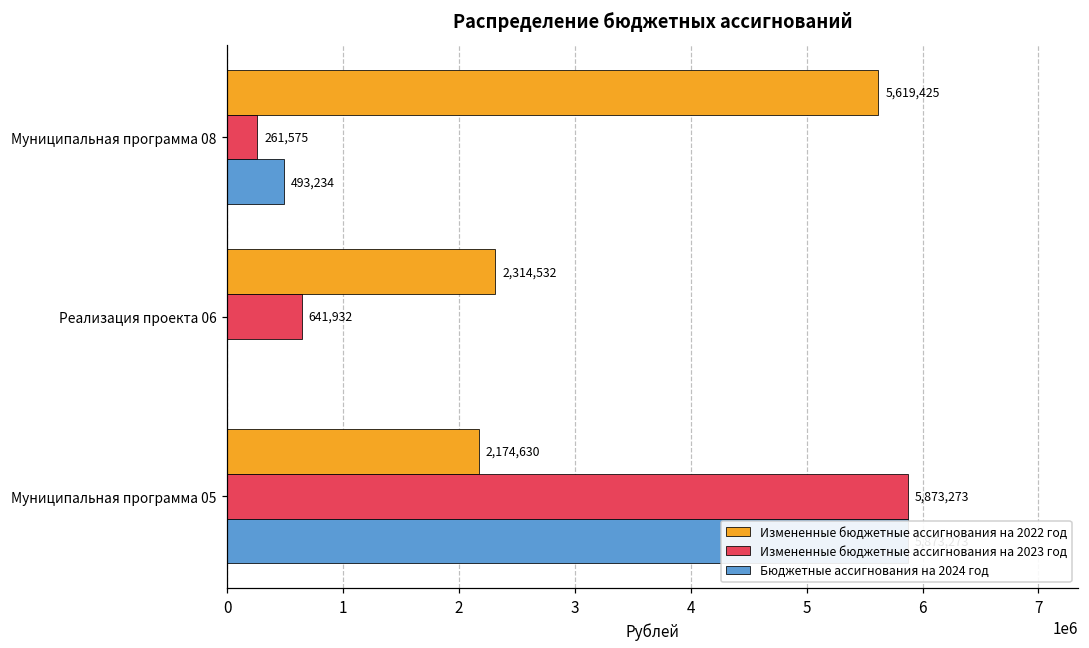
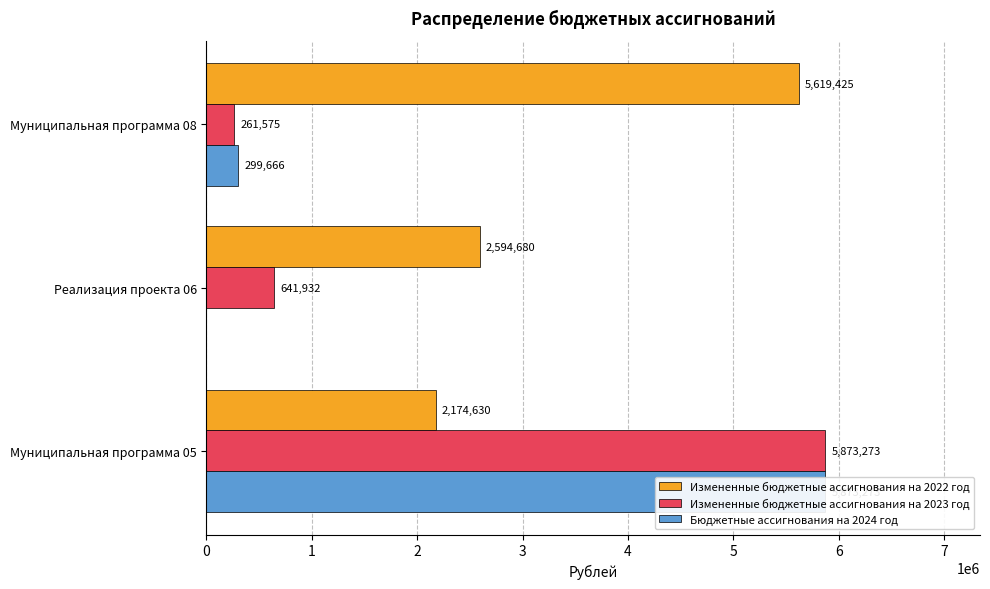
Бюджетные ассигнования на 2024 год, Муниципальная программа 08: 493,234 -> 299,666
Измененные бюджетные ассигнования на 2022 год, Реализация проекта 06: 2,314,532 -> 2,594,680
